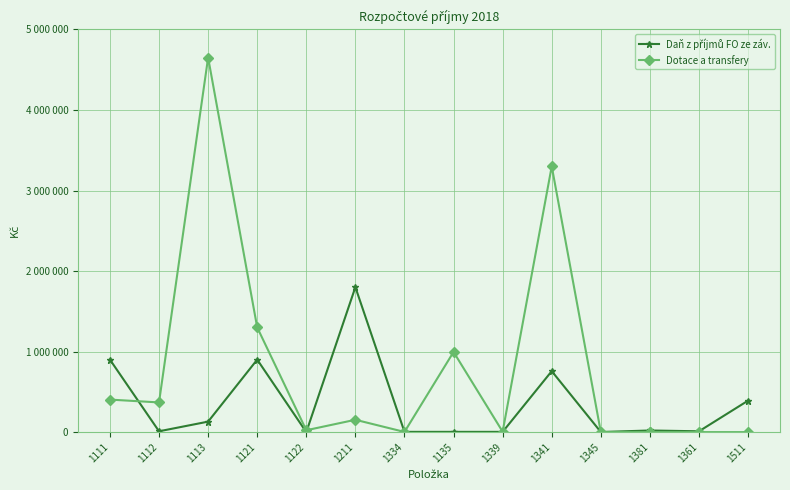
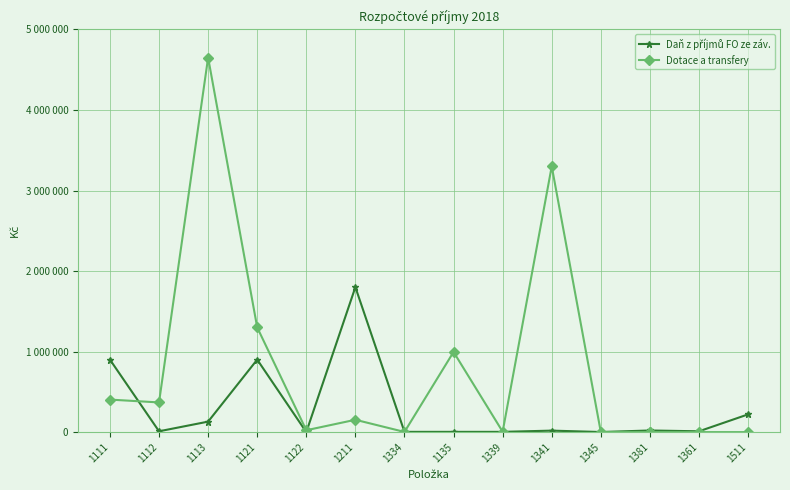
Daň z příjmů FO ze záv., 1341: 800000 -> 0
Daň z příjmů FO ze záv., 1511: 400000 -> 200000
